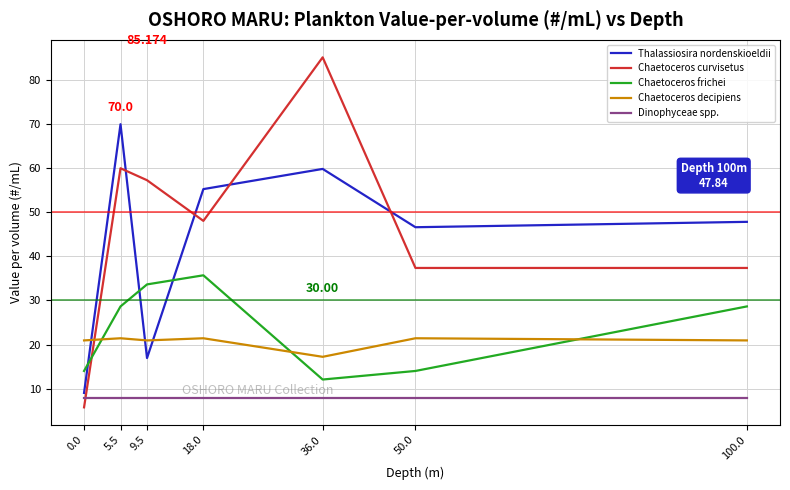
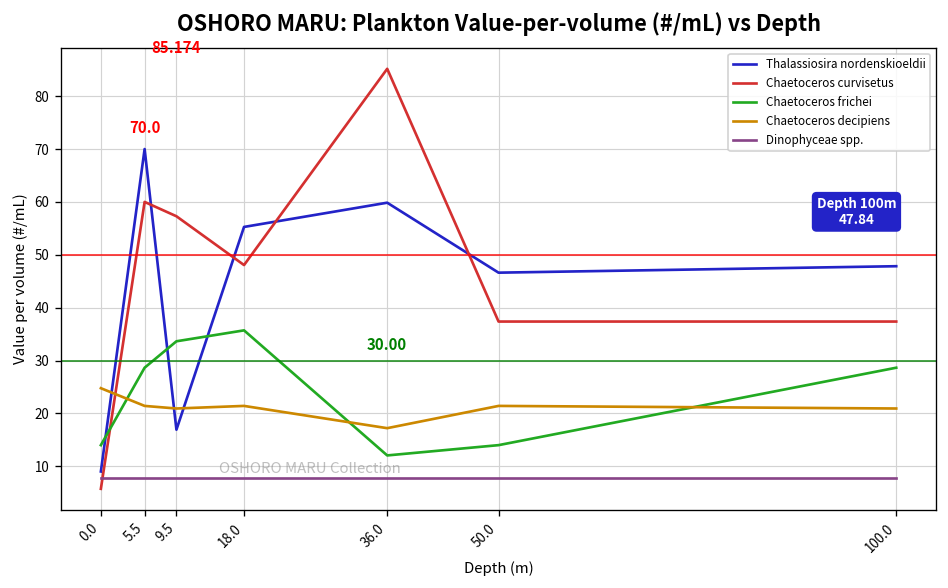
Chaetoceros decipiens, 0.0: 21 -> 25
